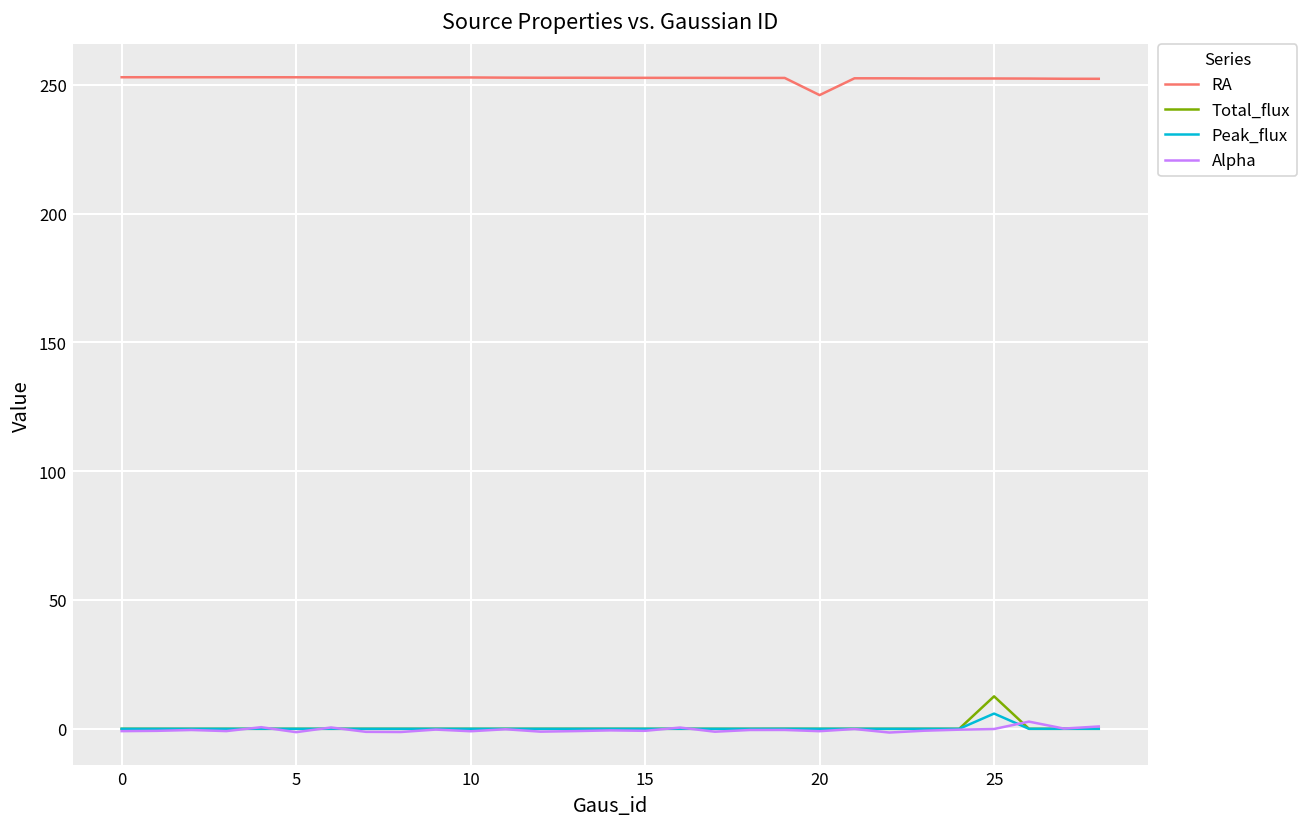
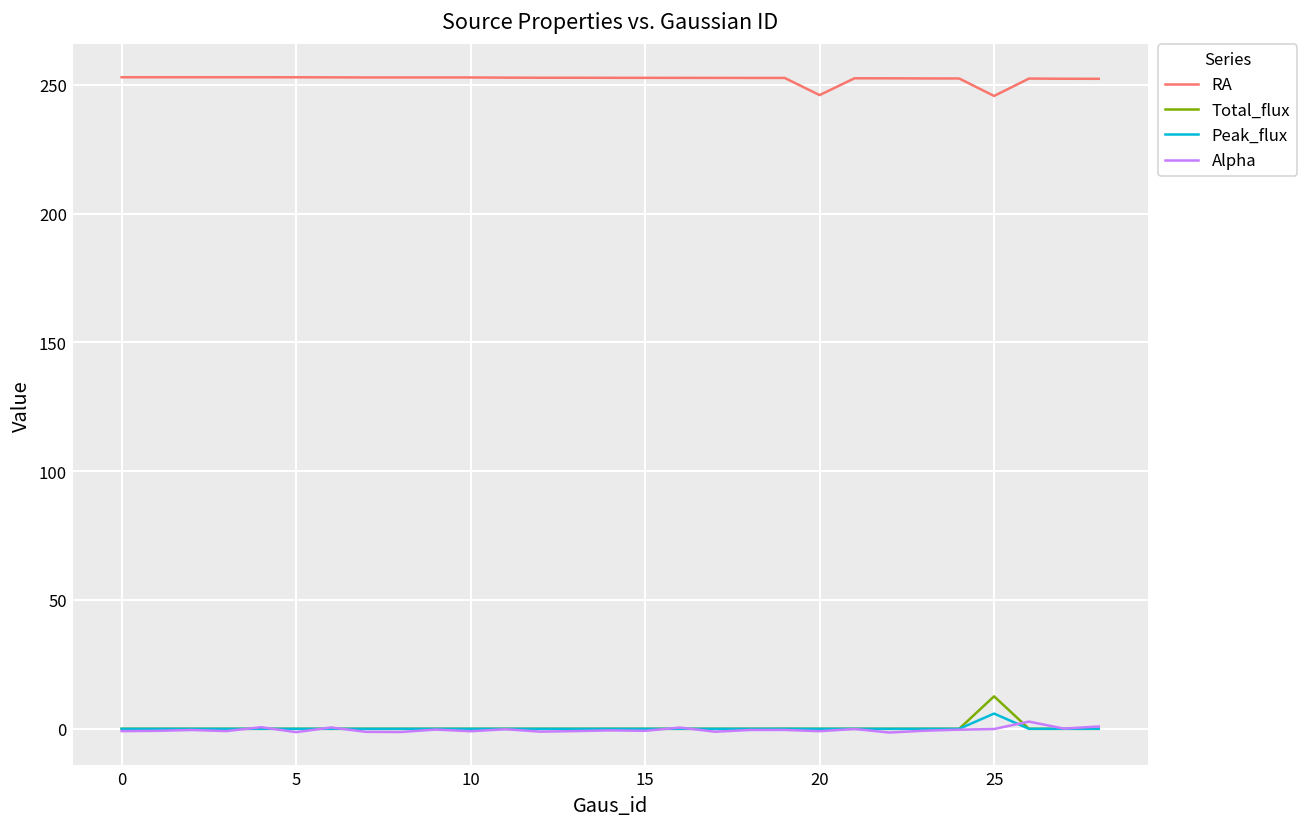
RA, 25: 252 -> 246
